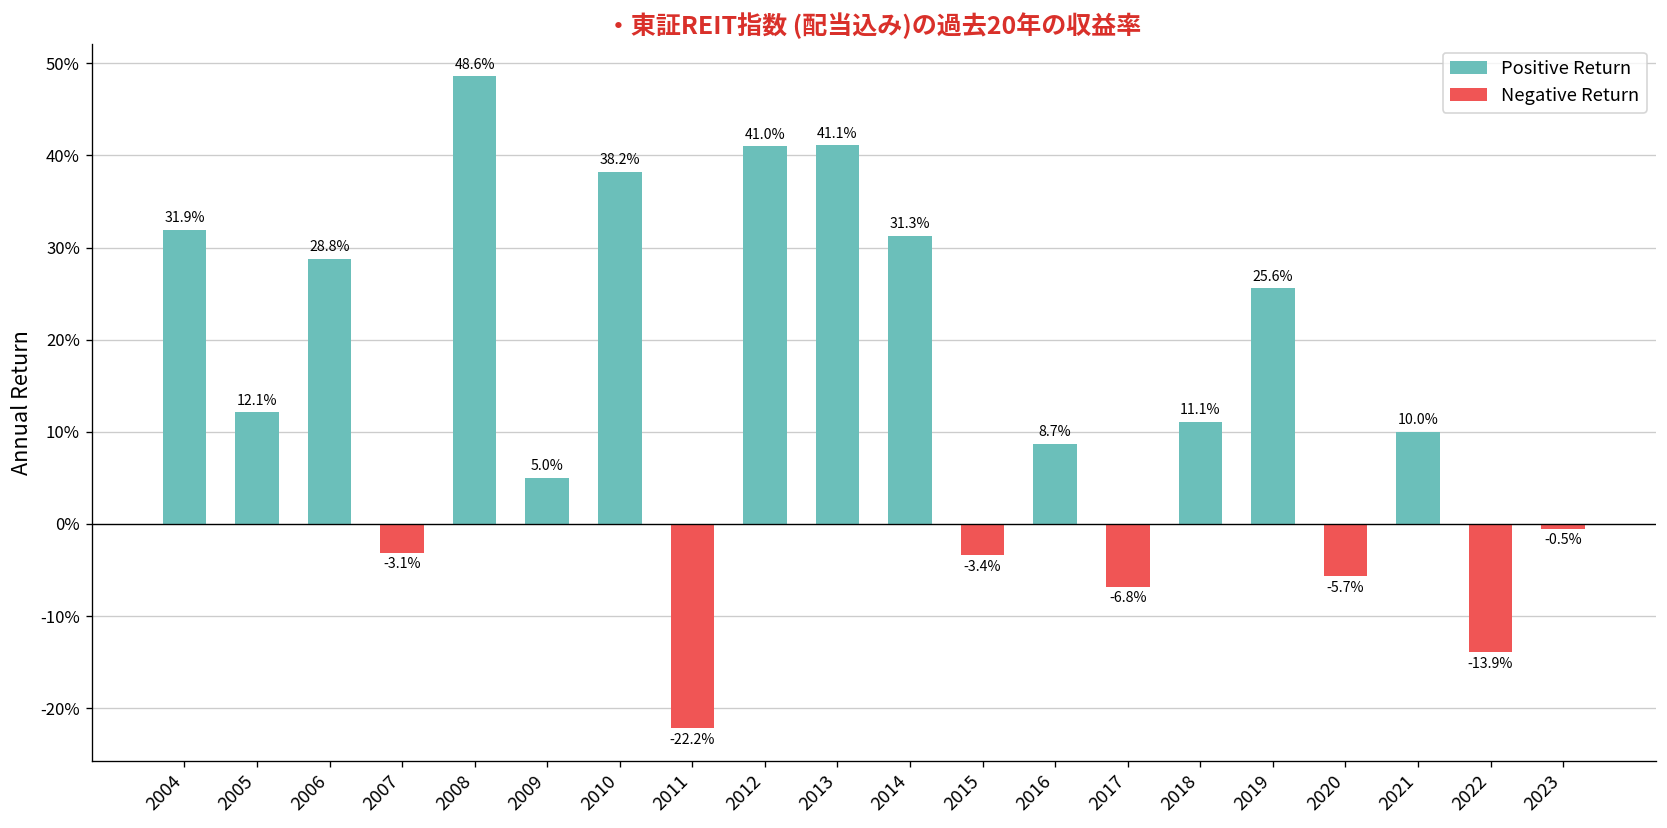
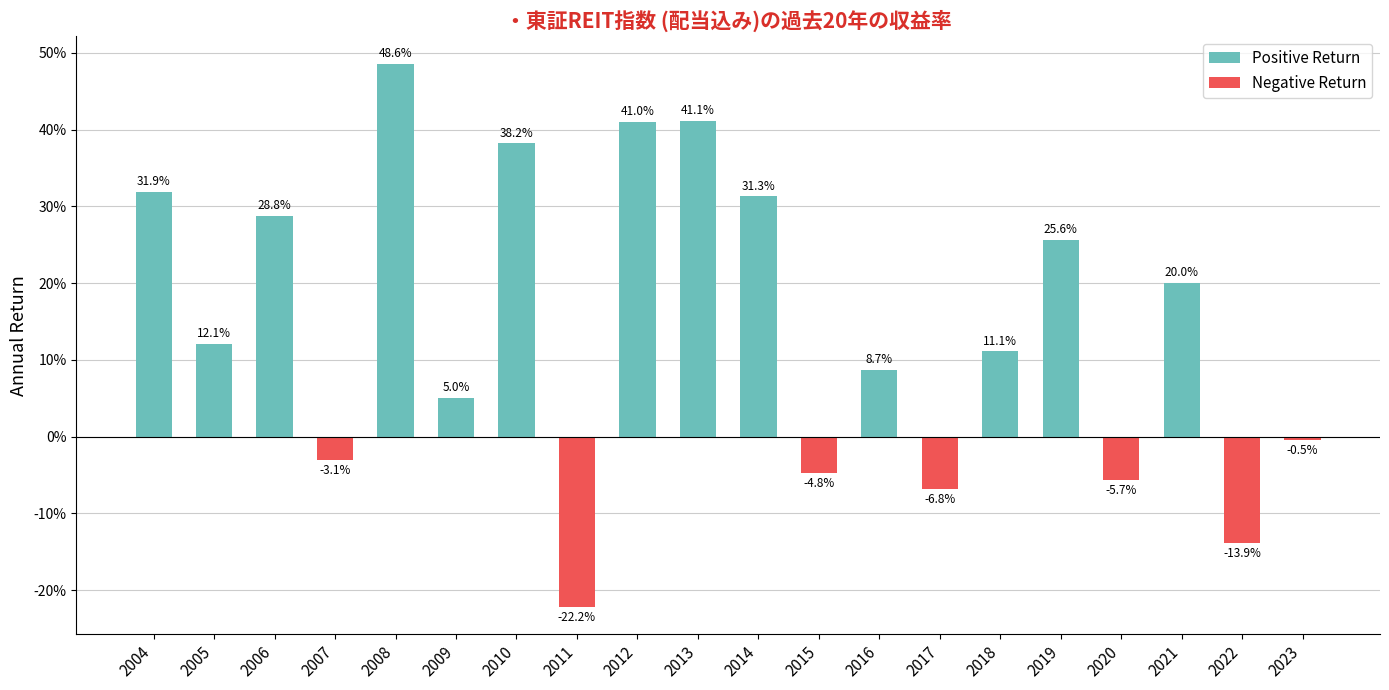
Negative Return, 2015: -3.4% -> -4.8%
Positive Return, 2021: 10.0% -> 20.0%
